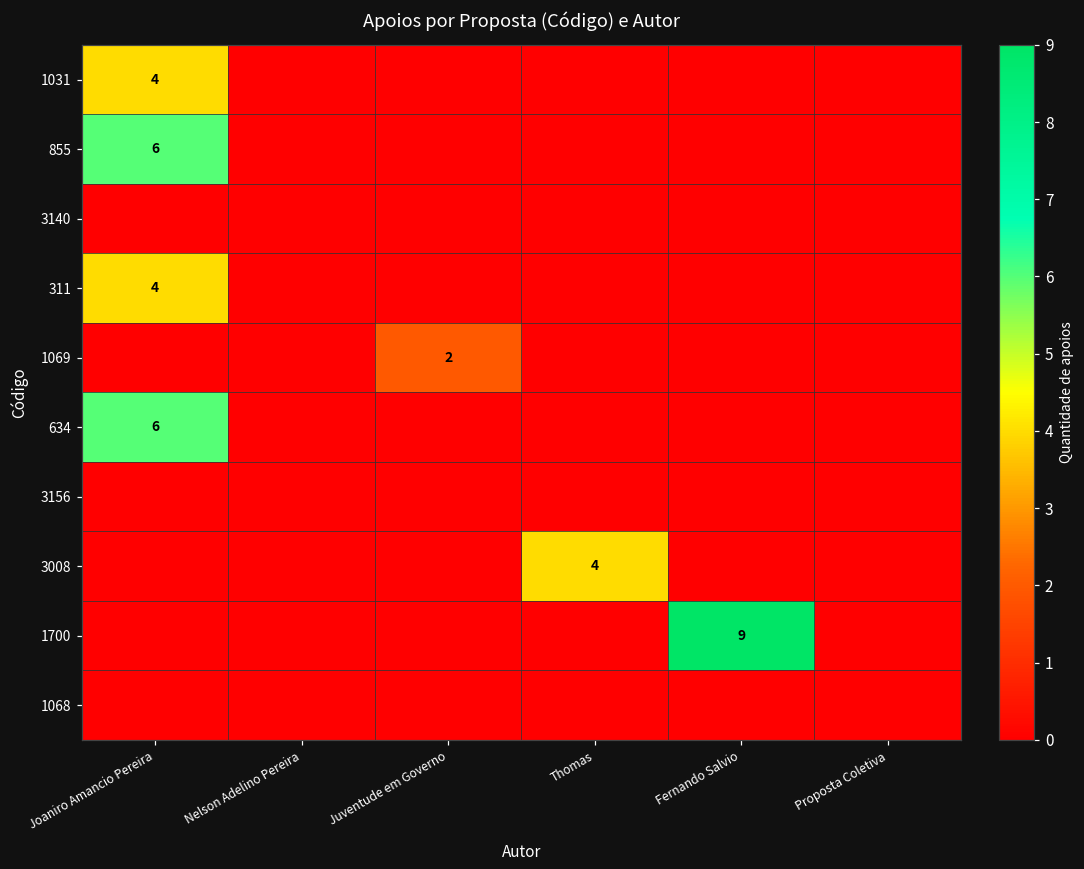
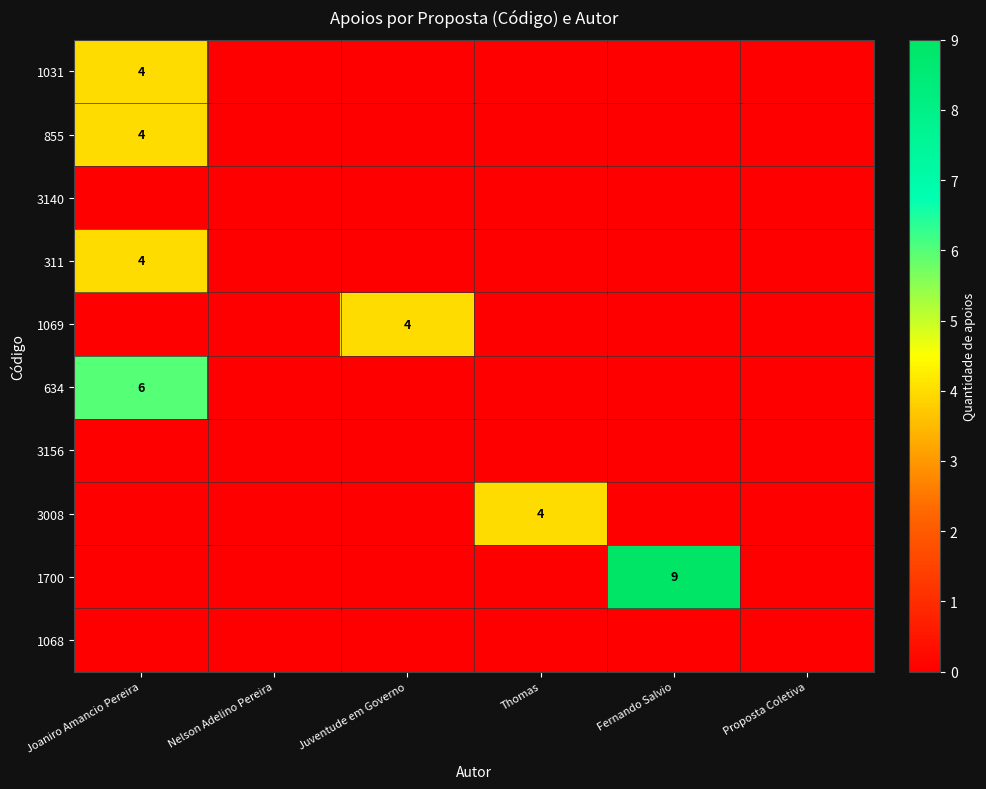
855, Joaniro Amancio Pereira: 6 -> 4
1069, Juventude em Governo: 2 -> 4
